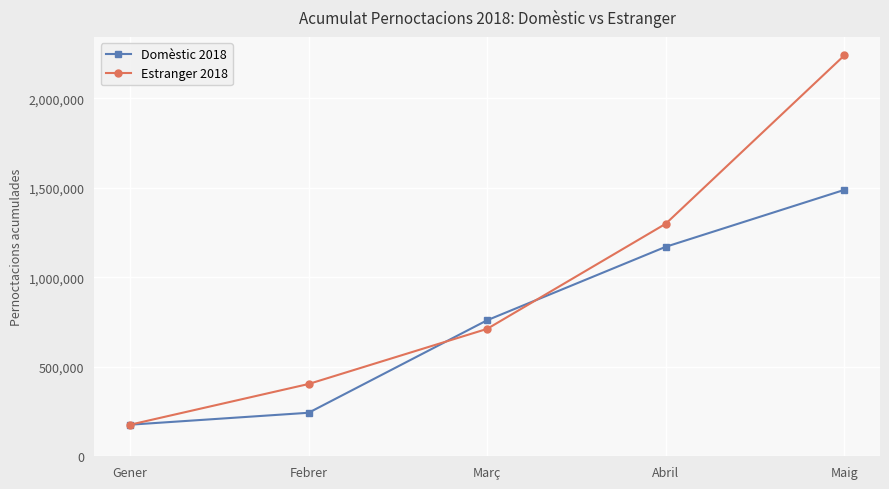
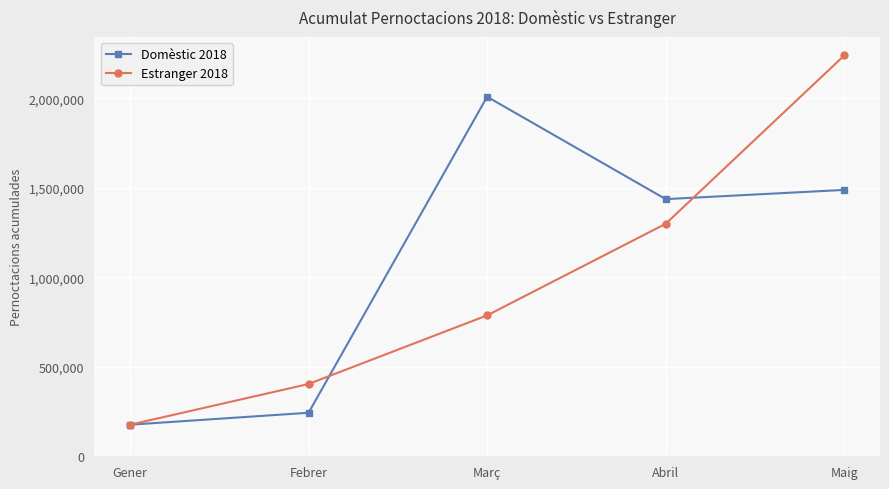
Domèstic 2018, Març: 760,000 -> 2,010,000
Estranger 2018, Març: 710,000 -> 790,000
Domèstic 2018, Abril: 1,170,000 -> 1,440,000
